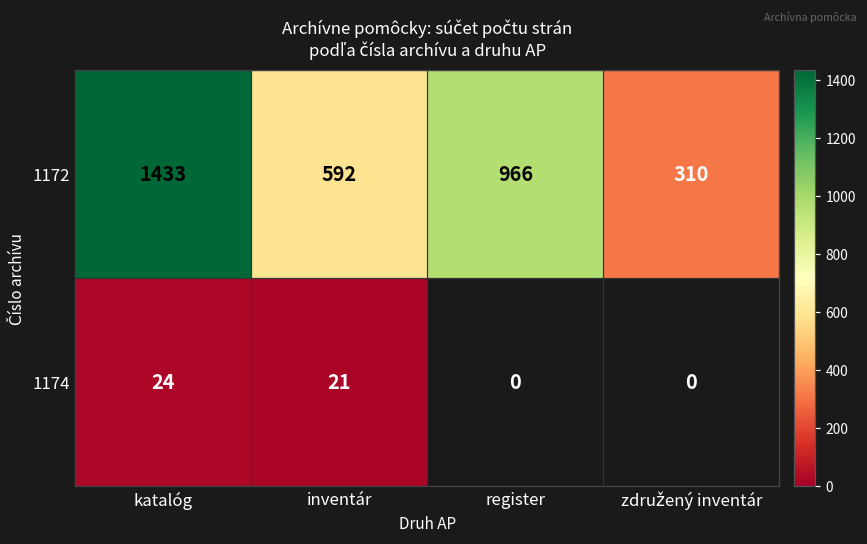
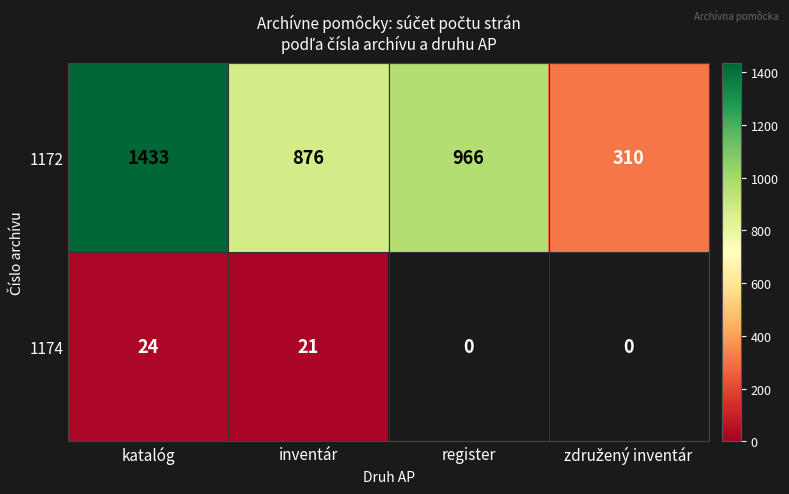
1172, inventár: 592 -> 876
